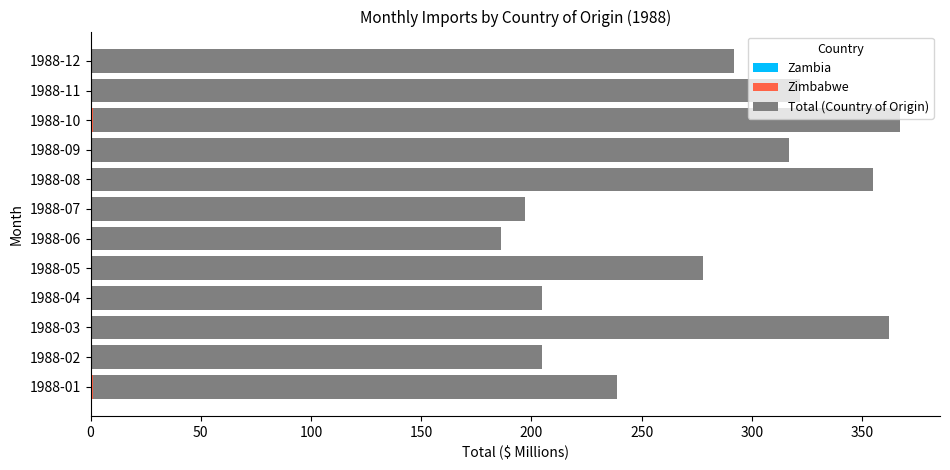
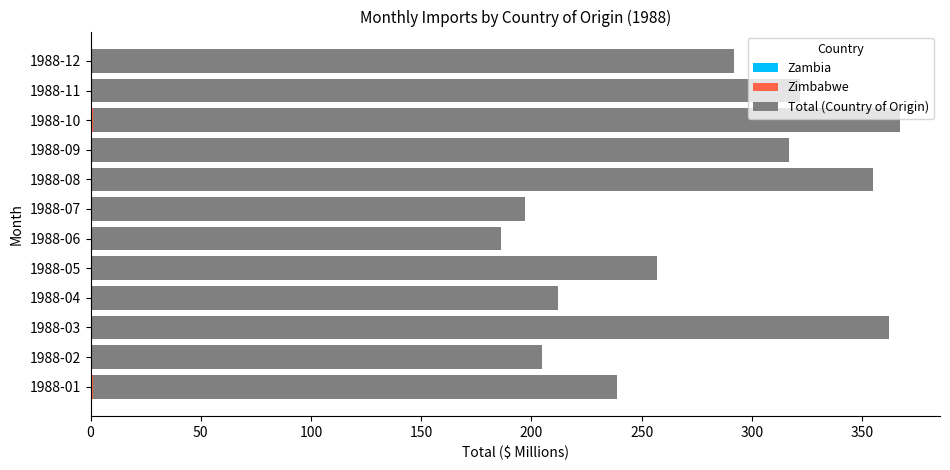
Total (Country of Origin), 1988-05: 278 -> 257
Total (Country of Origin), 1988-04: 205 -> 212
